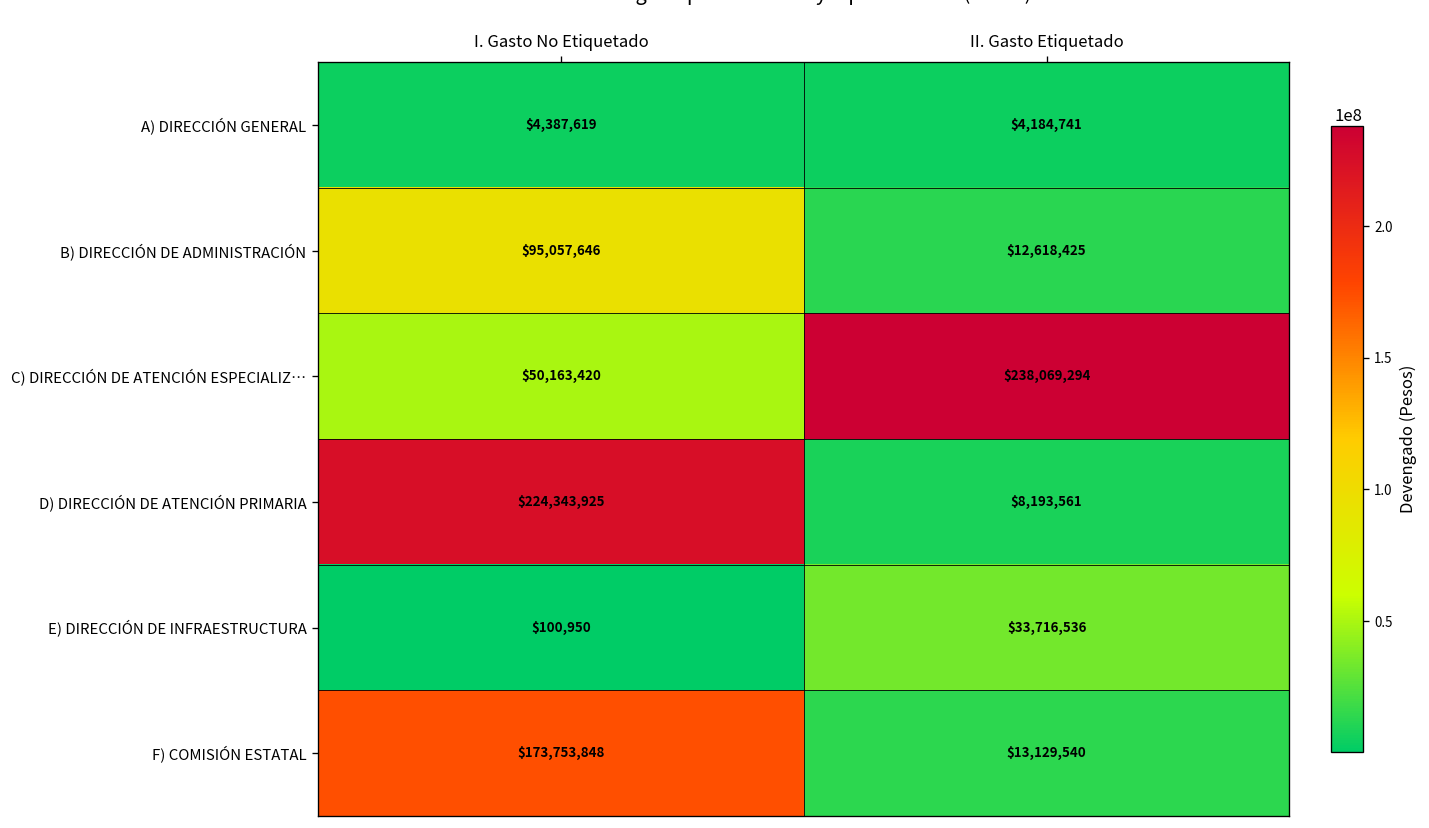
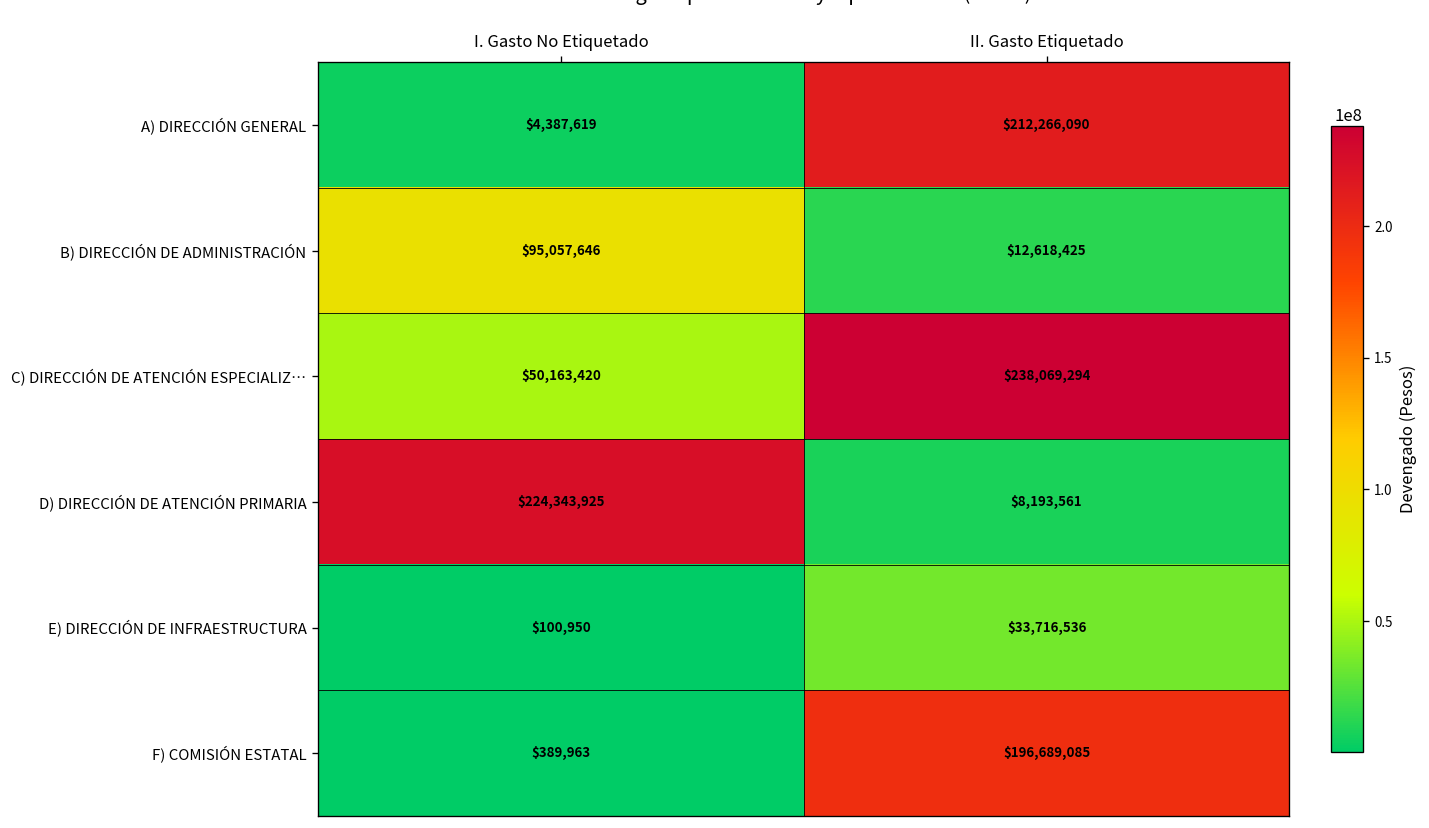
A) DIRECCIÓN GENERAL, II. Gasto Etiquetado: $4,184,741 -> $212,266,090
F) COMISIÓN ESTATAL, I. Gasto No Etiquetado: $173,753,848 -> $389,963
F) COMISIÓN ESTATAL, II. Gasto Etiquetado: $13,129,540 -> $196,689,085
